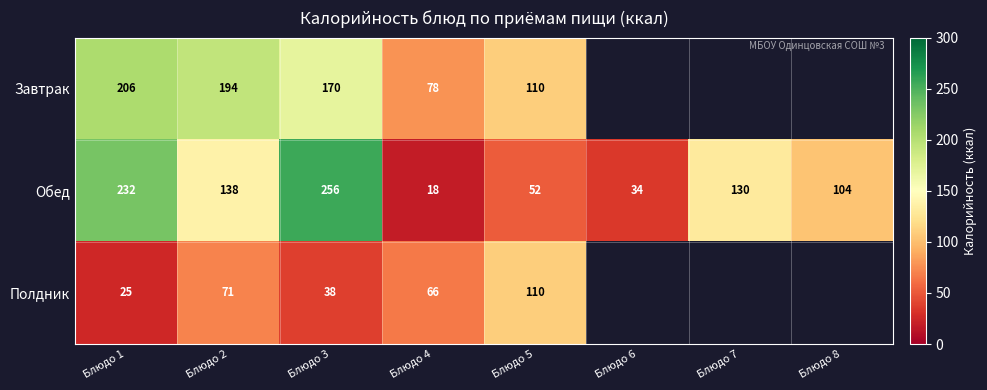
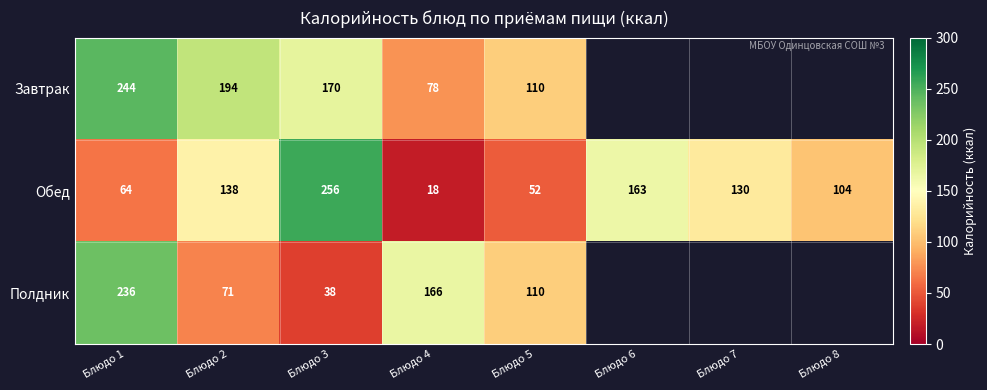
Завтрак, Блюдо 1: 206 -> 244
Обед, Блюдо 1: 232 -> 64
Обед, Блюдо 6: 34 -> 163
Полдник, Блюдо 1: 25 -> 236
Полдник, Блюдо 4: 66 -> 166
